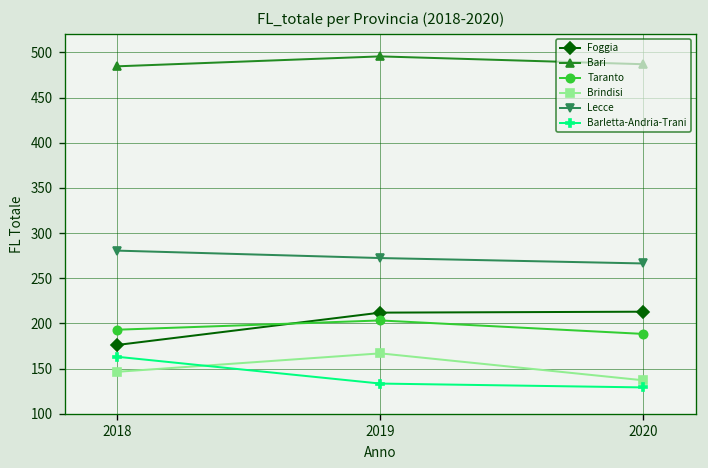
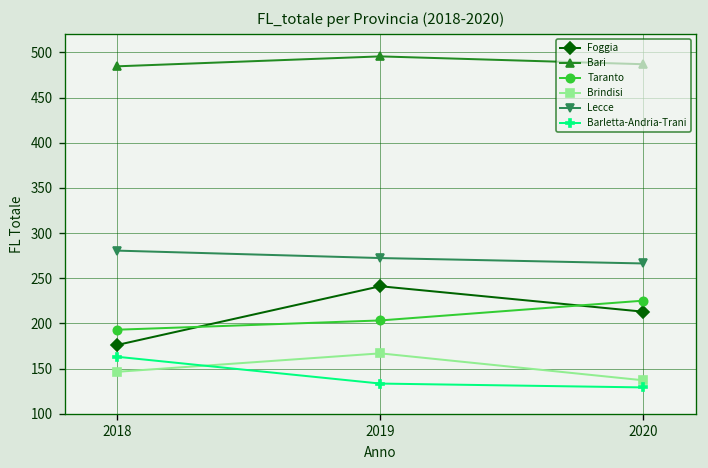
Foggia, 2019: 210 -> 240
Taranto, 2020: 190 -> 230
